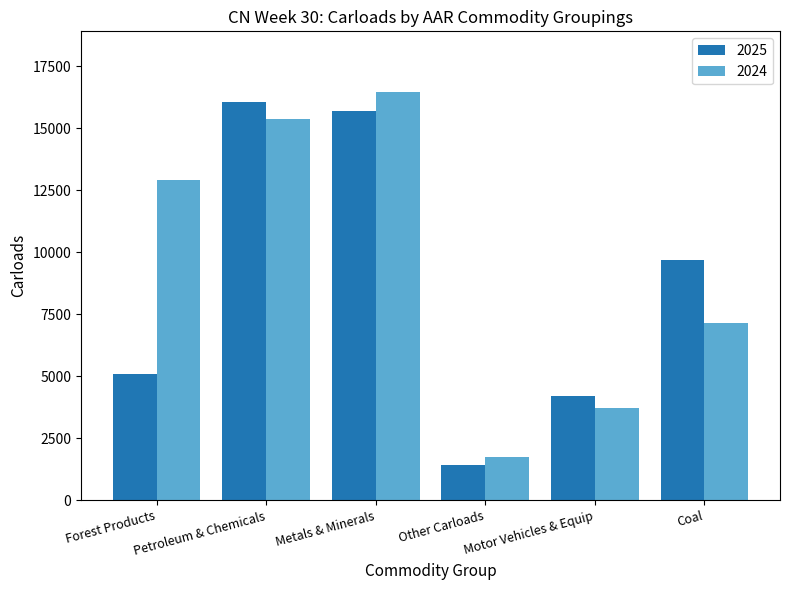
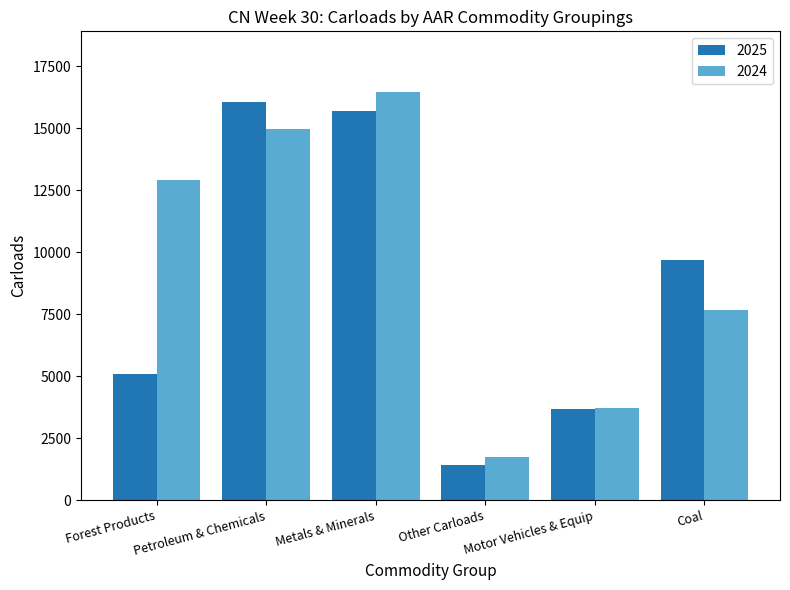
2024, Petroleum & Chemicals: 15400 -> 15000
2025, Motor Vehicles & Equip: 4200 -> 3700
2024, Coal: 7100 -> 7700
